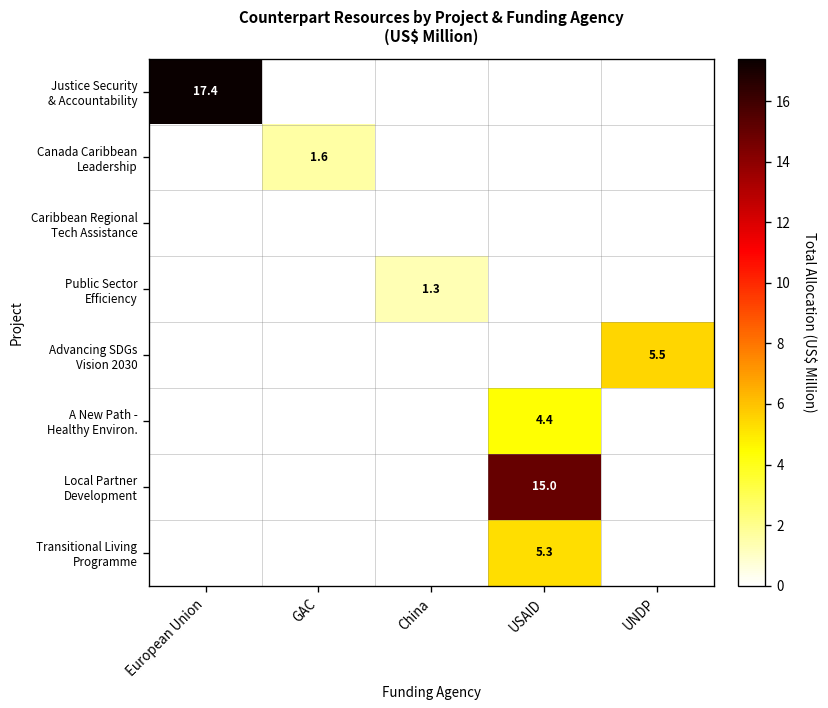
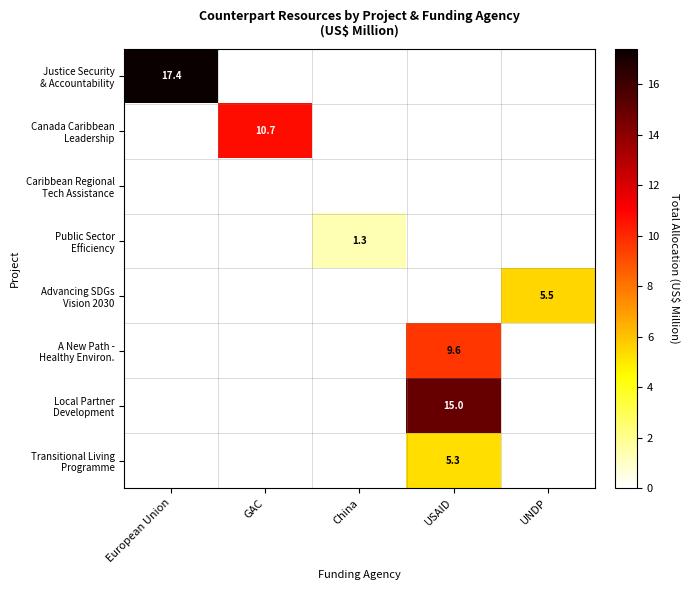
Canada Caribbean Leadership, GAC: 1.6 -> 10.7
A New Path - Healthy Environ., USAID: 4.4 -> 9.6
